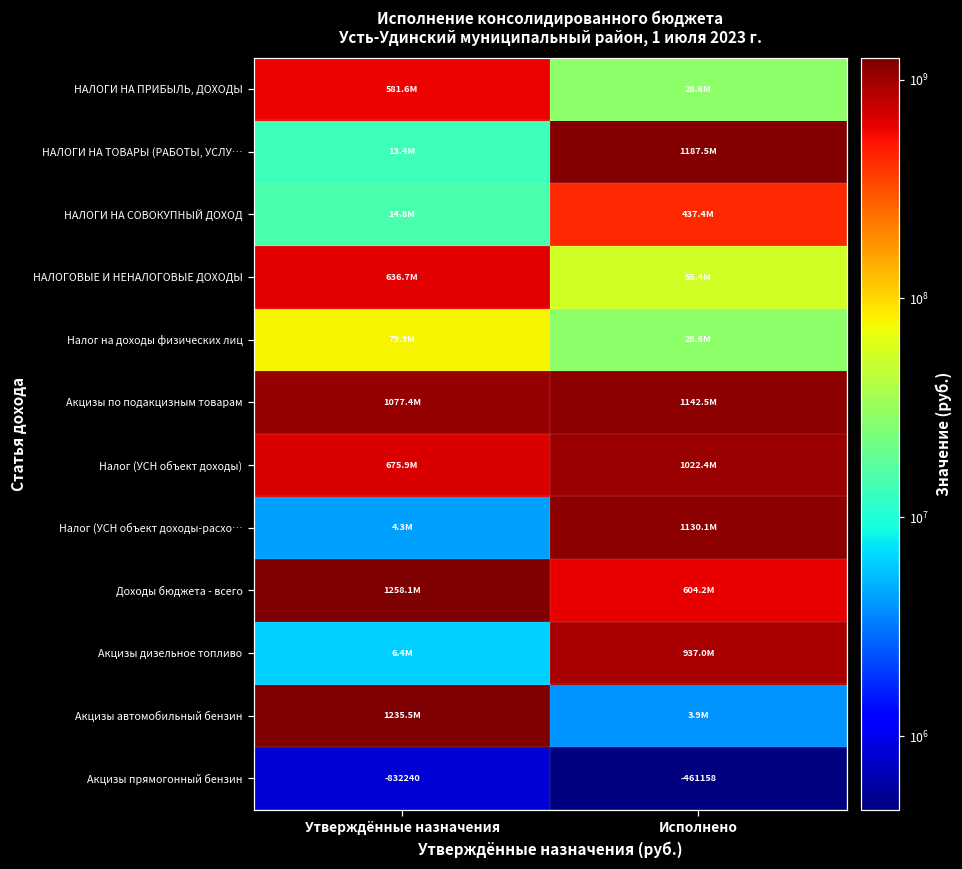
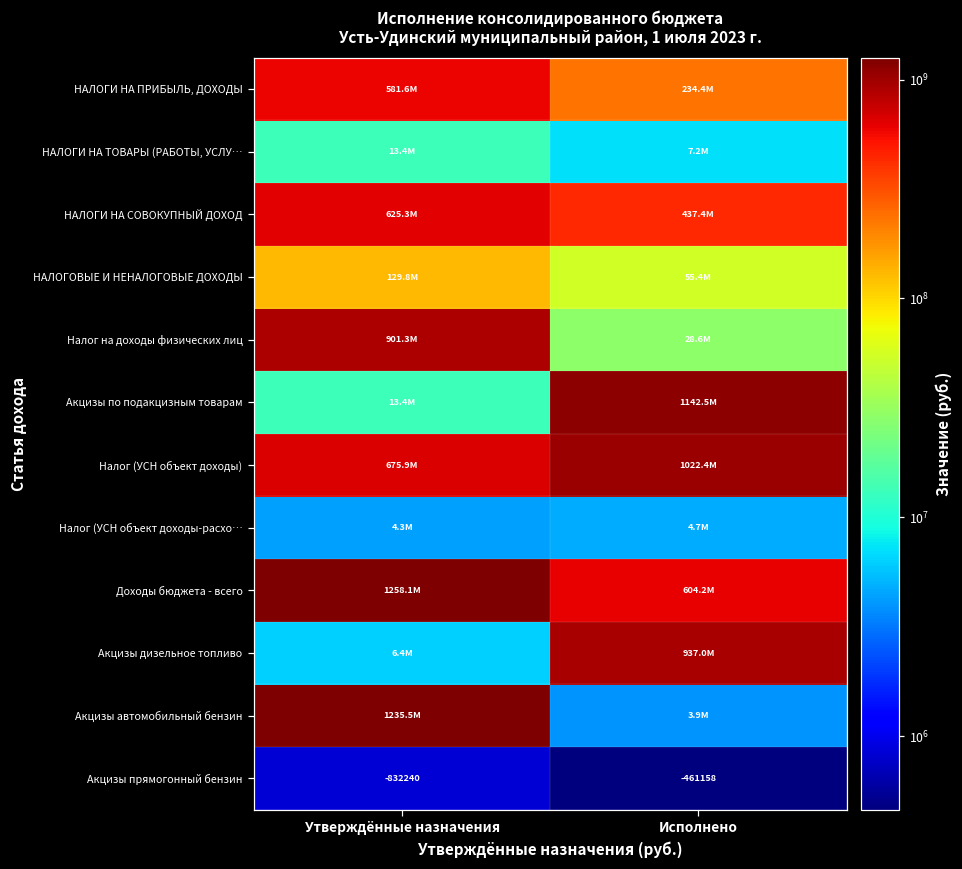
НАЛОГИ НА ПРИБЫЛЬ, ДОХОДЫ, Исполнено: 28.6M -> 234.4M
НАЛОГИ НА ТОВАРЫ (РАБОТЫ, УСЛУ…, Исполнено: 1187.5M -> 7.2M
НАЛОГИ НА СОВОКУПНЫЙ ДОХОД, Утверждённые назначения: 14.8M -> 625.3M
НАЛОГОВЫЕ И НЕНАЛОГОВЫЕ ДОХОДЫ, Утверждённые назначения: 636.7M -> 129.8M
Налог на доходы физических лиц, Утверждённые назначения: 79.9M -> 901.3M
Акцизы по подакцизным товарам, Утверждённые назначения: 1077.4M -> 13.4M
Налог (УСН объект доходы-расхо…, Исполнено: 1130.1M -> 4.7M
